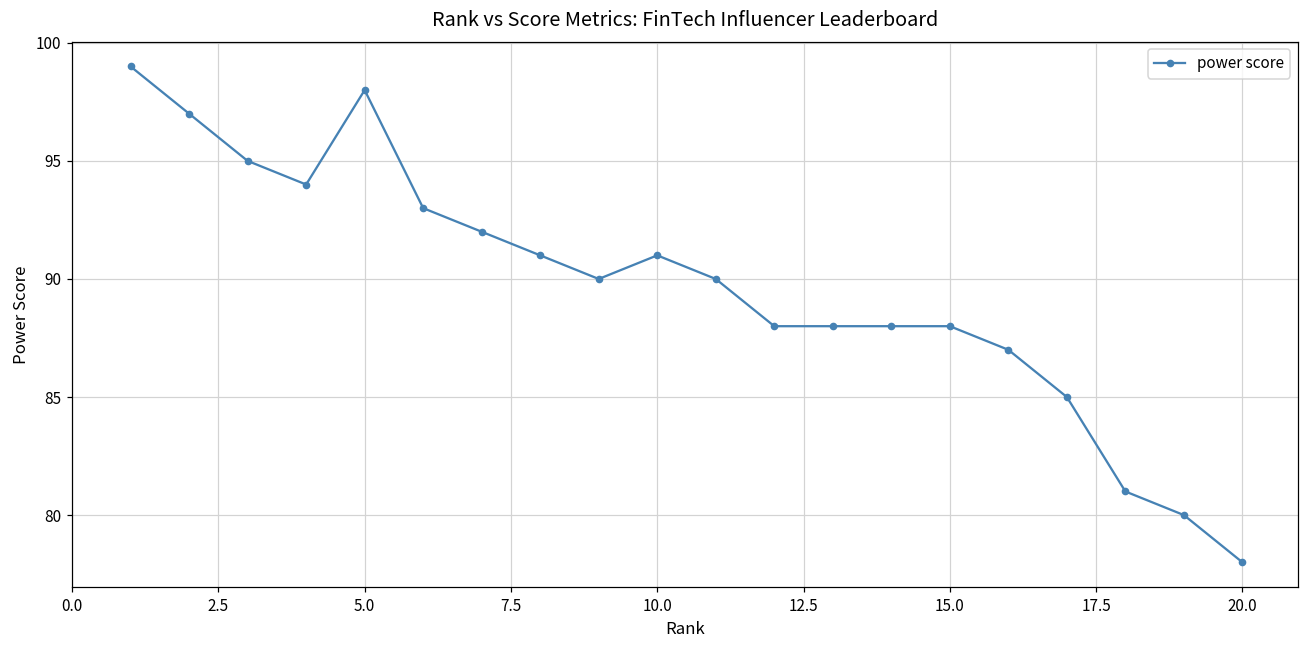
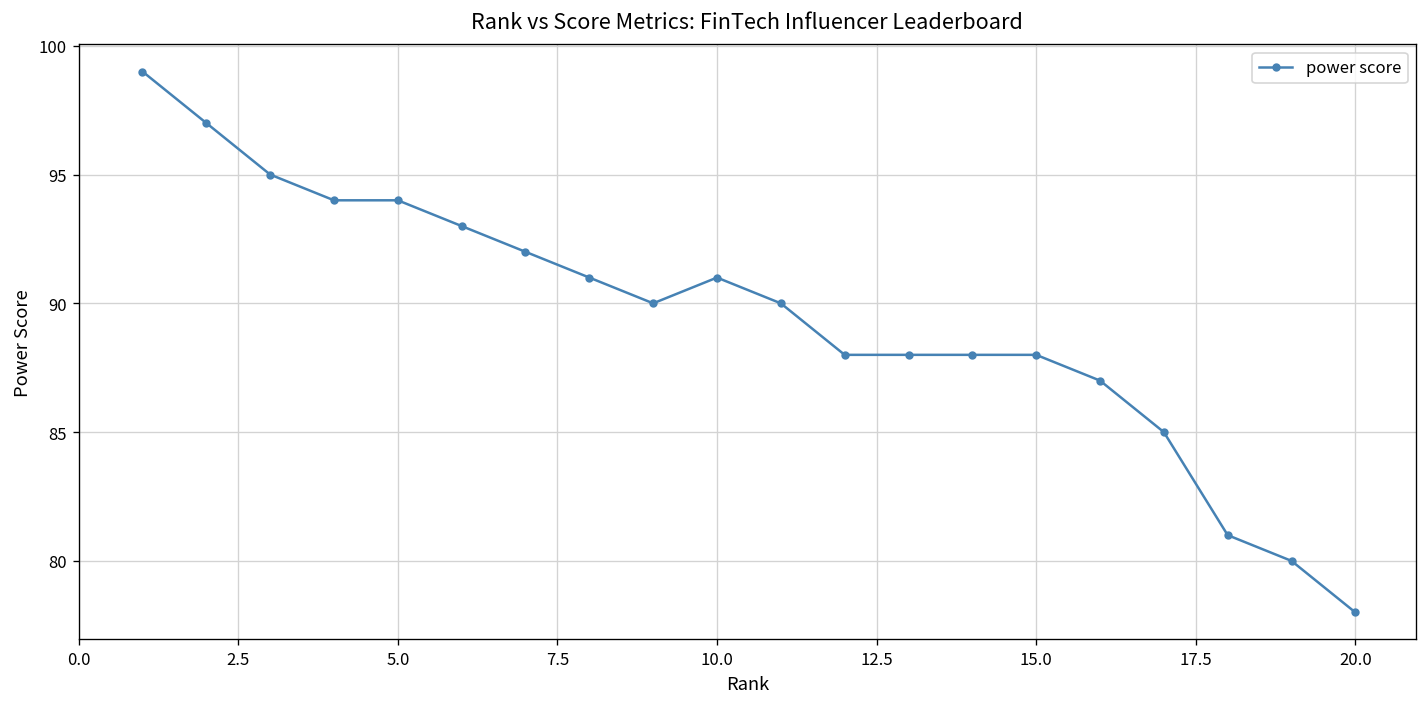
5.0: 98 -> 94
